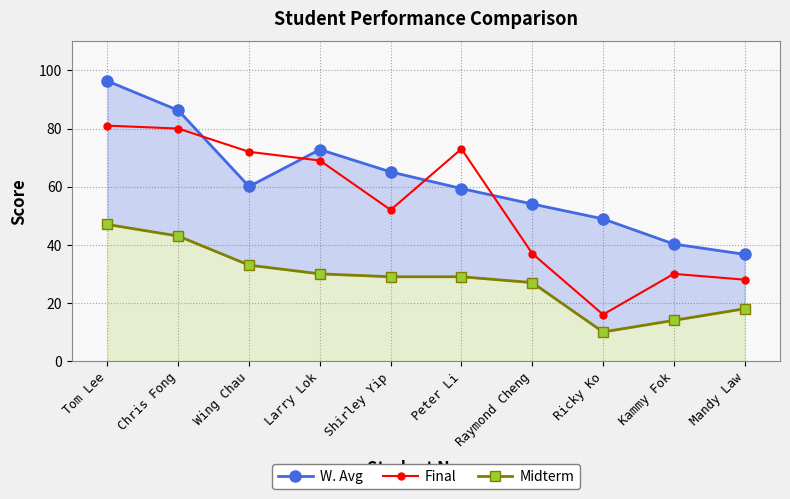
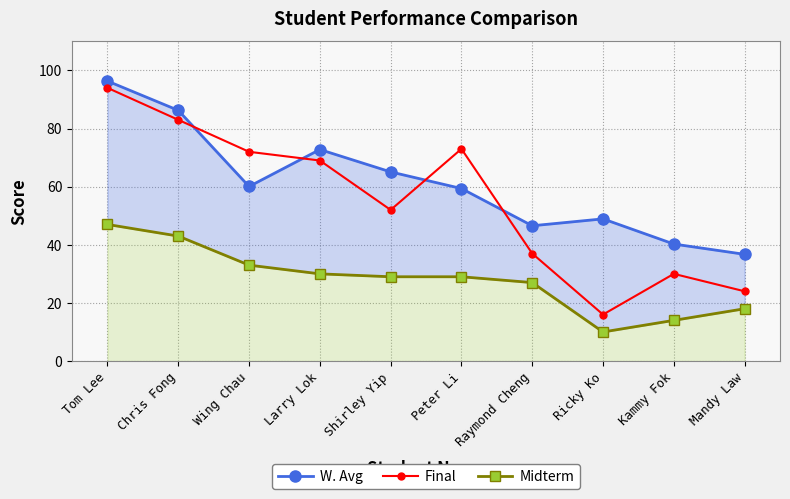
Final, Tom Lee: 81 -> 94
Final, Chris Fong: 80 -> 83
W. Avg, Raymond Cheng: 54 -> 47
Final, Mandy Law: 28 -> 24
